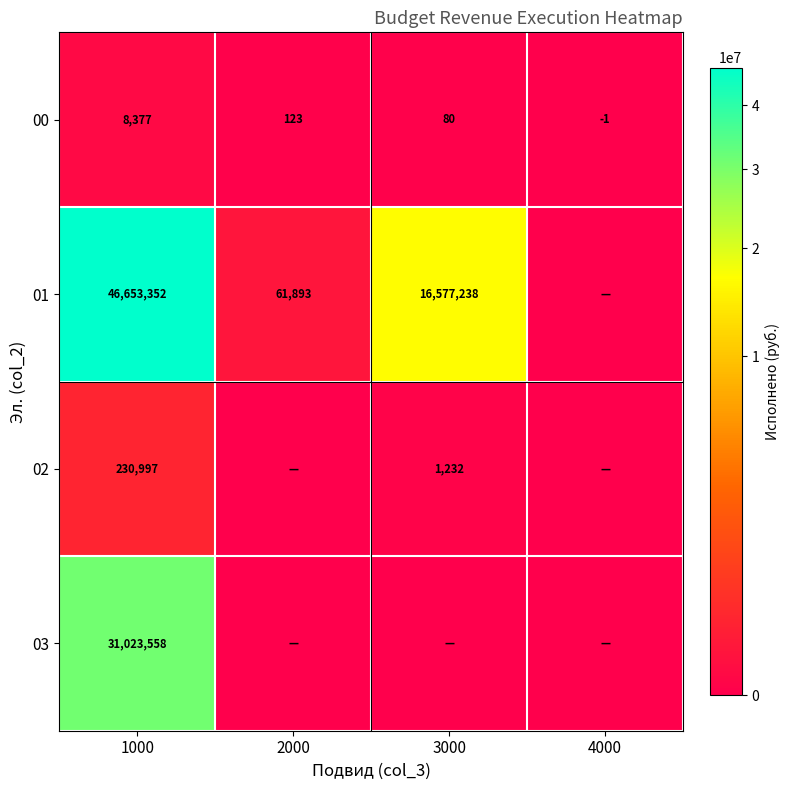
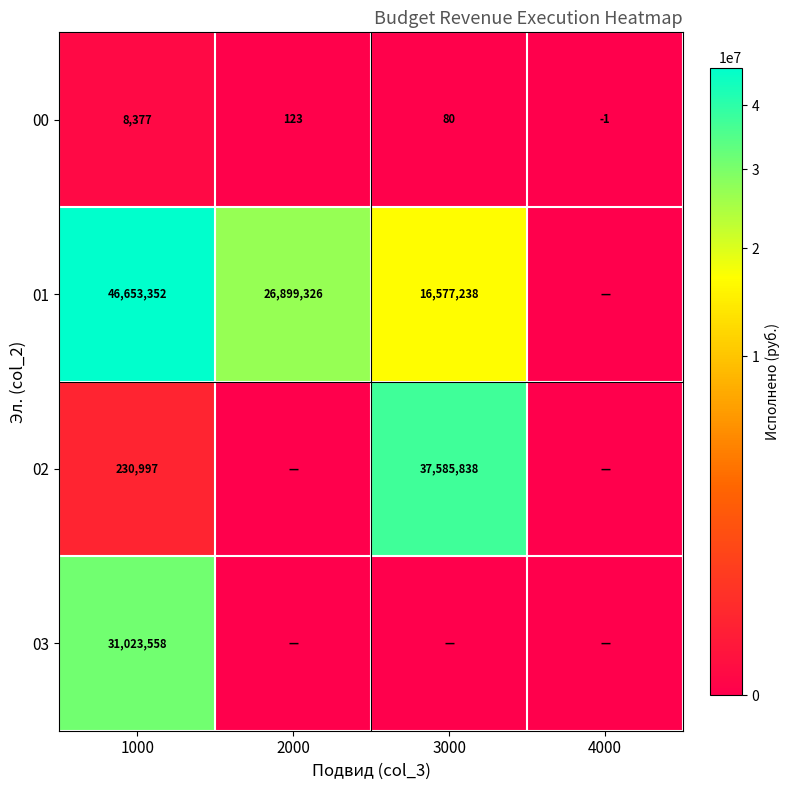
01, 2000: 61,893 -> 26,899,326
02, 3000: 1,232 -> 37,585,838
